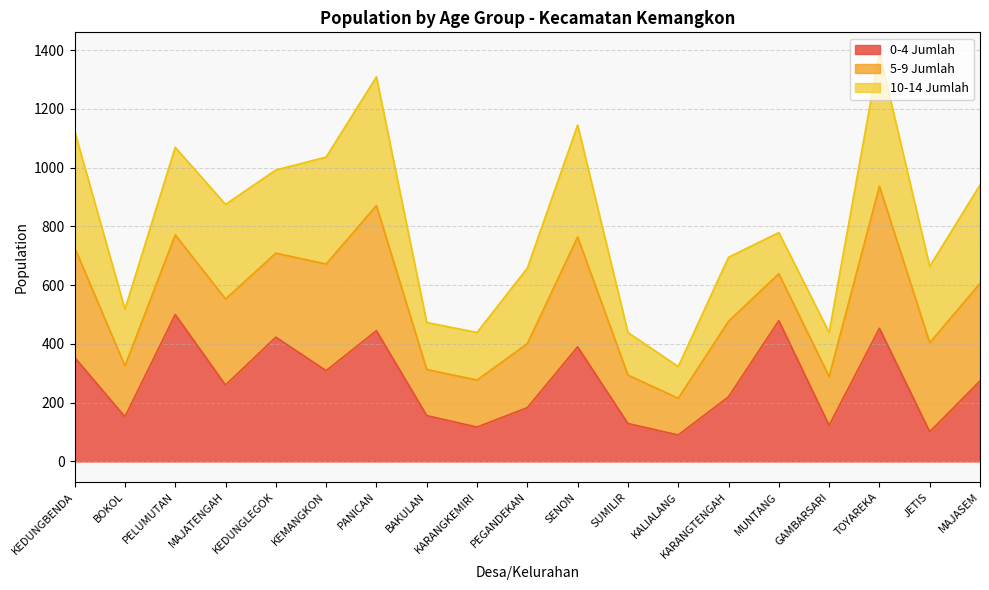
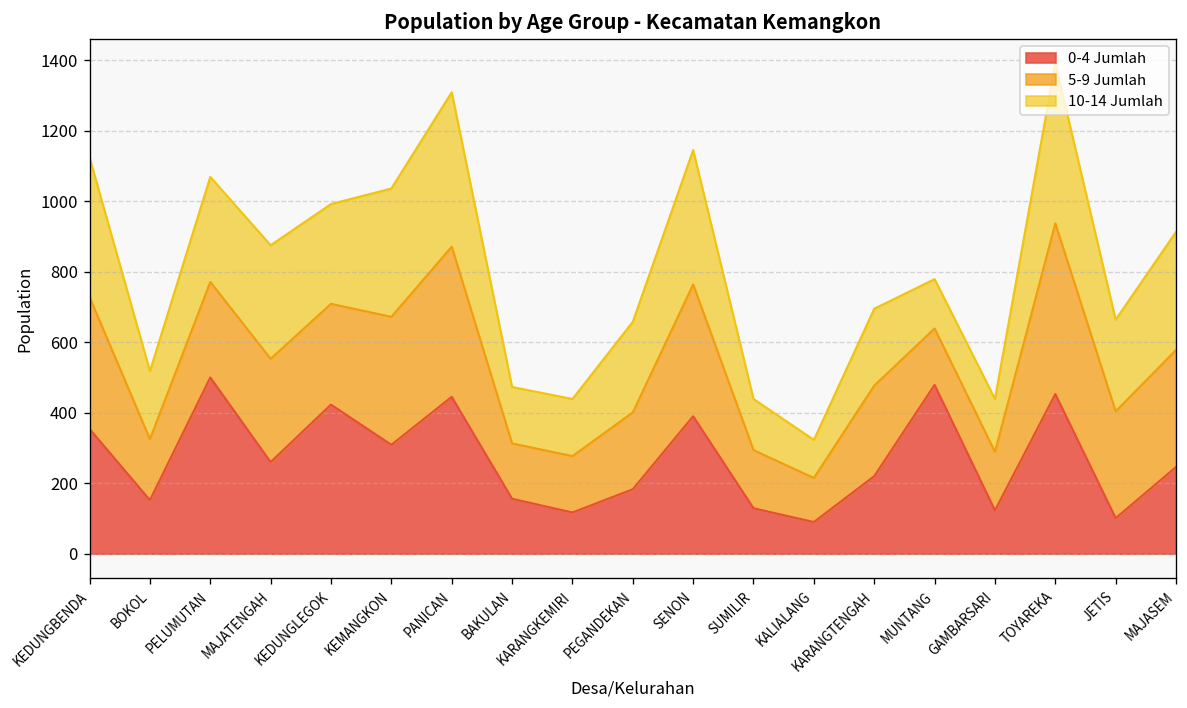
0-4 Jumlah, MAJASEM: 270 -> 250
